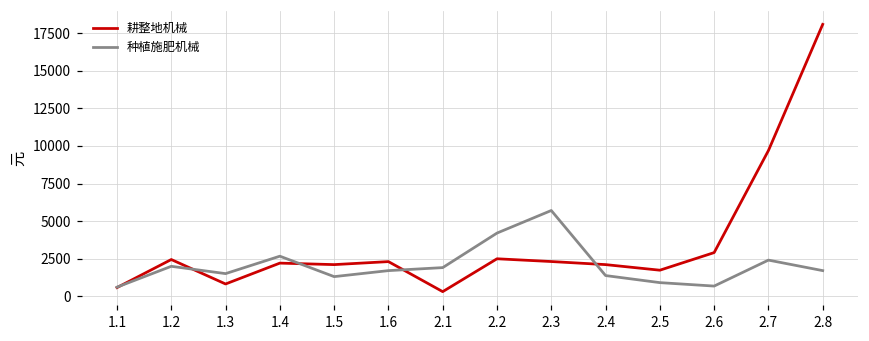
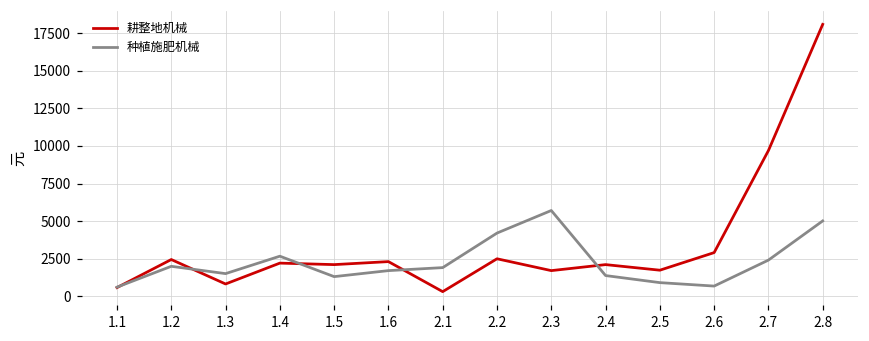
耕整地机械, 2.3: 2300 -> 1700
种植施肥机械, 2.8: 1700 -> 5000
